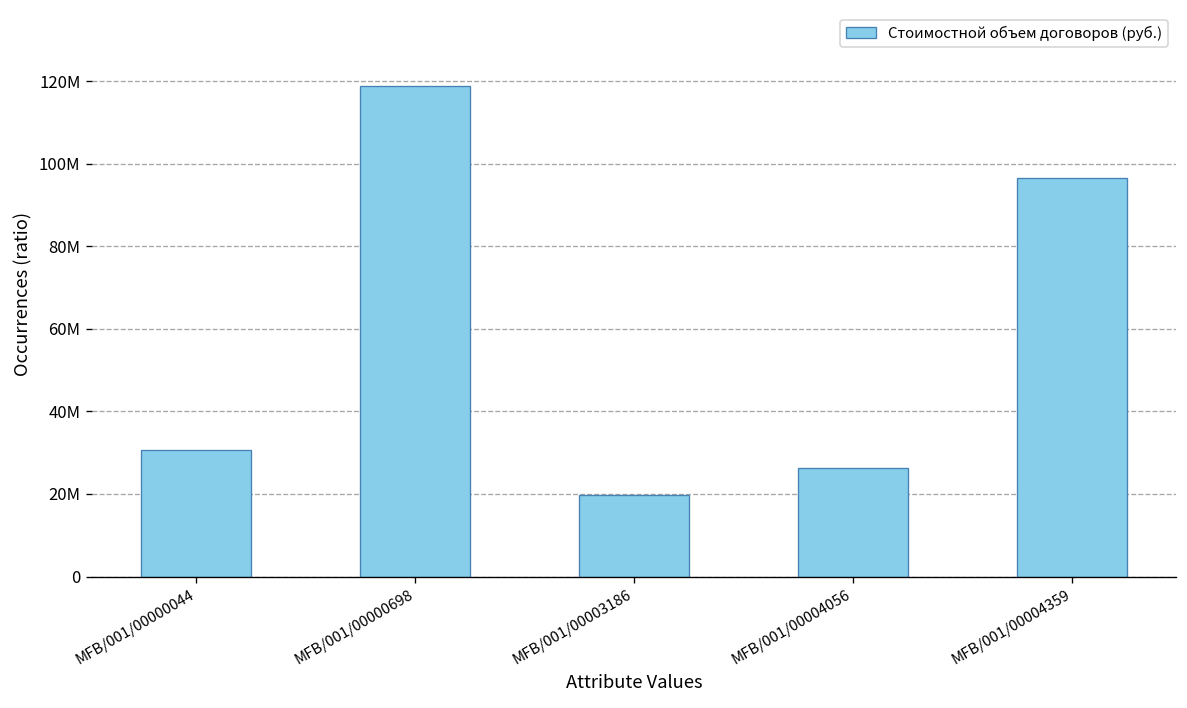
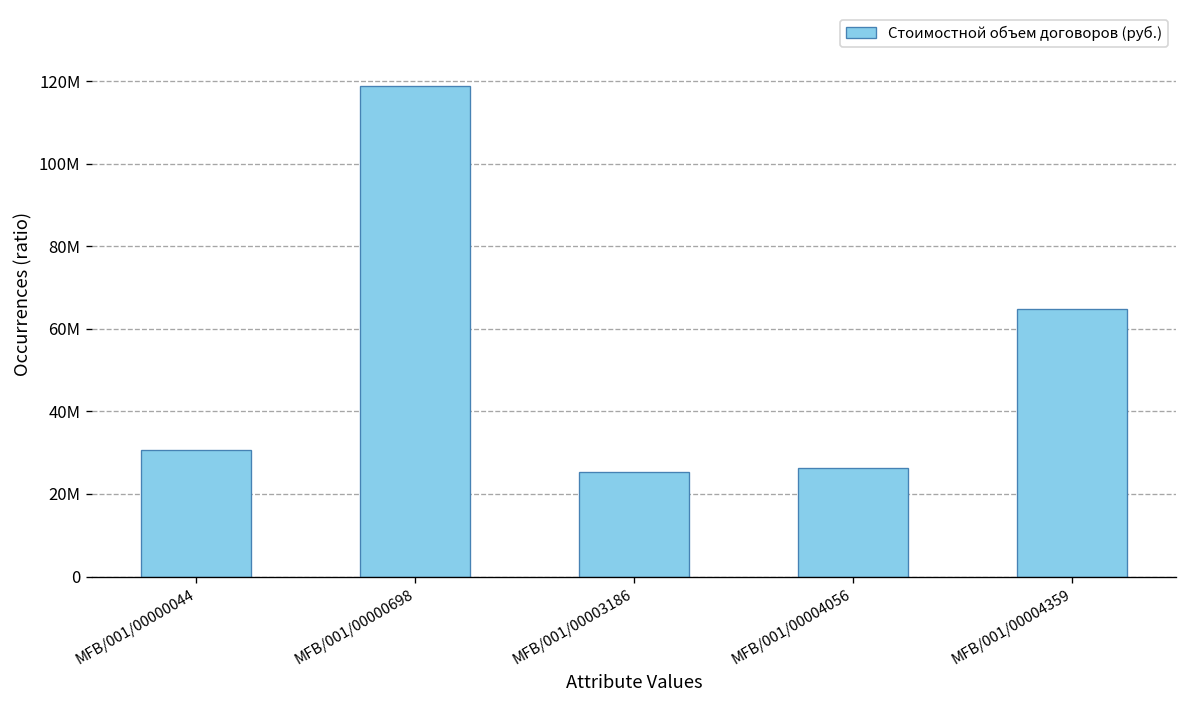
MFB/001/00003186: 20000000 -> 25000000
MFB/001/00004359: 97000000 -> 65000000
